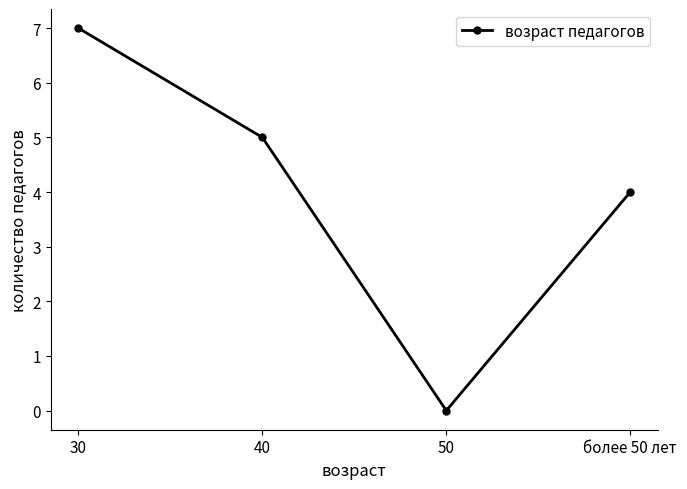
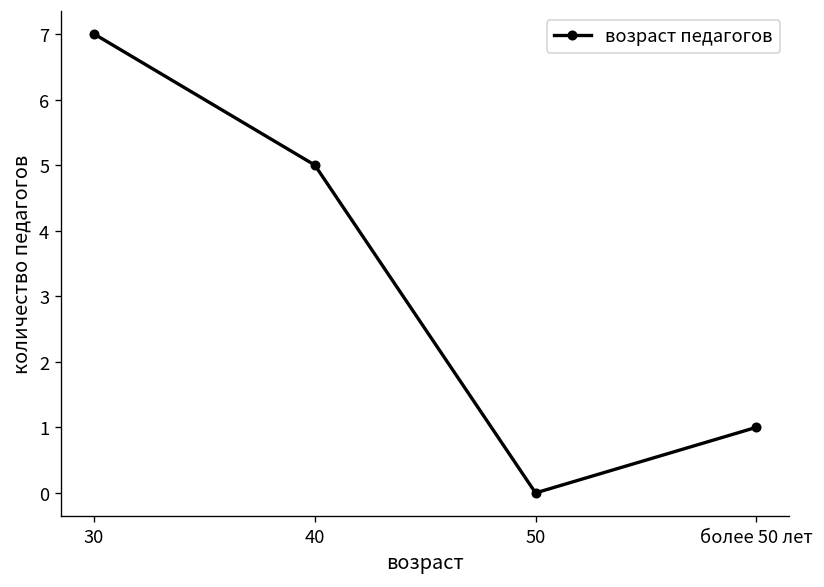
более 50 лет: 4 -> 1
